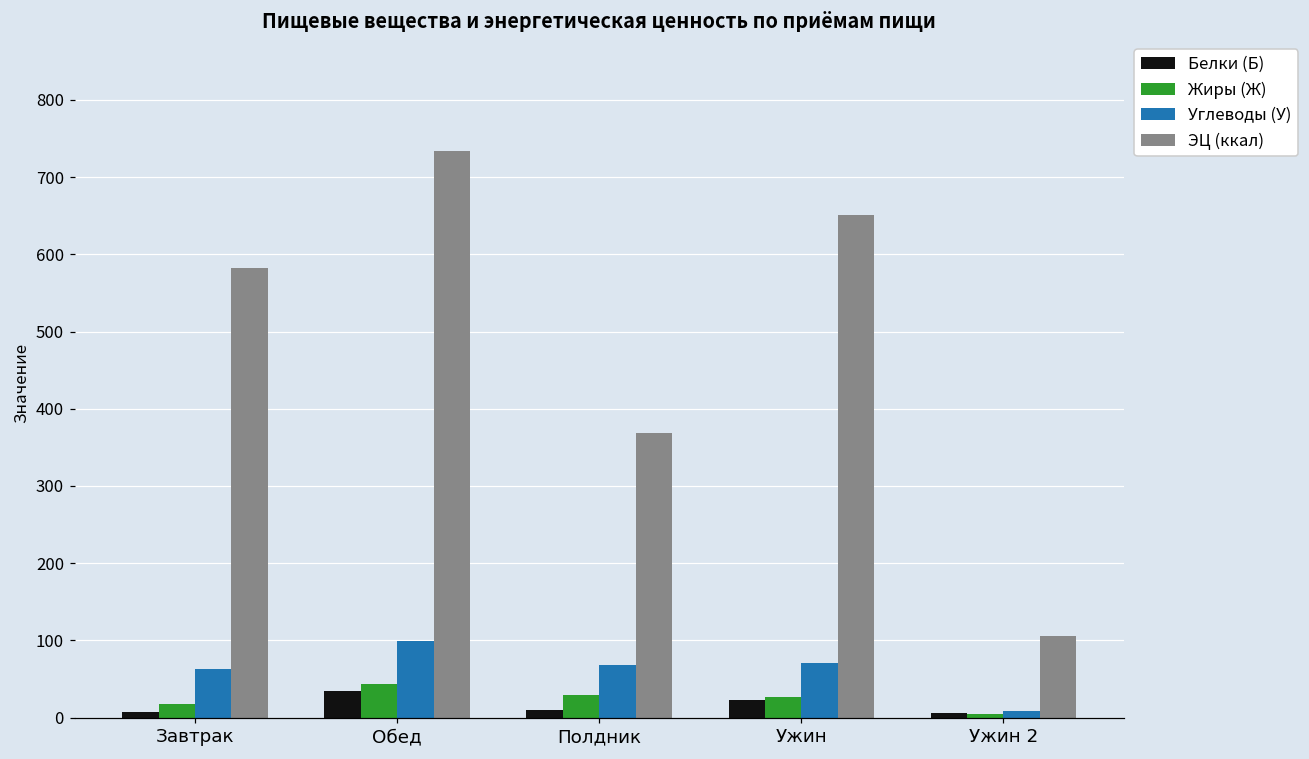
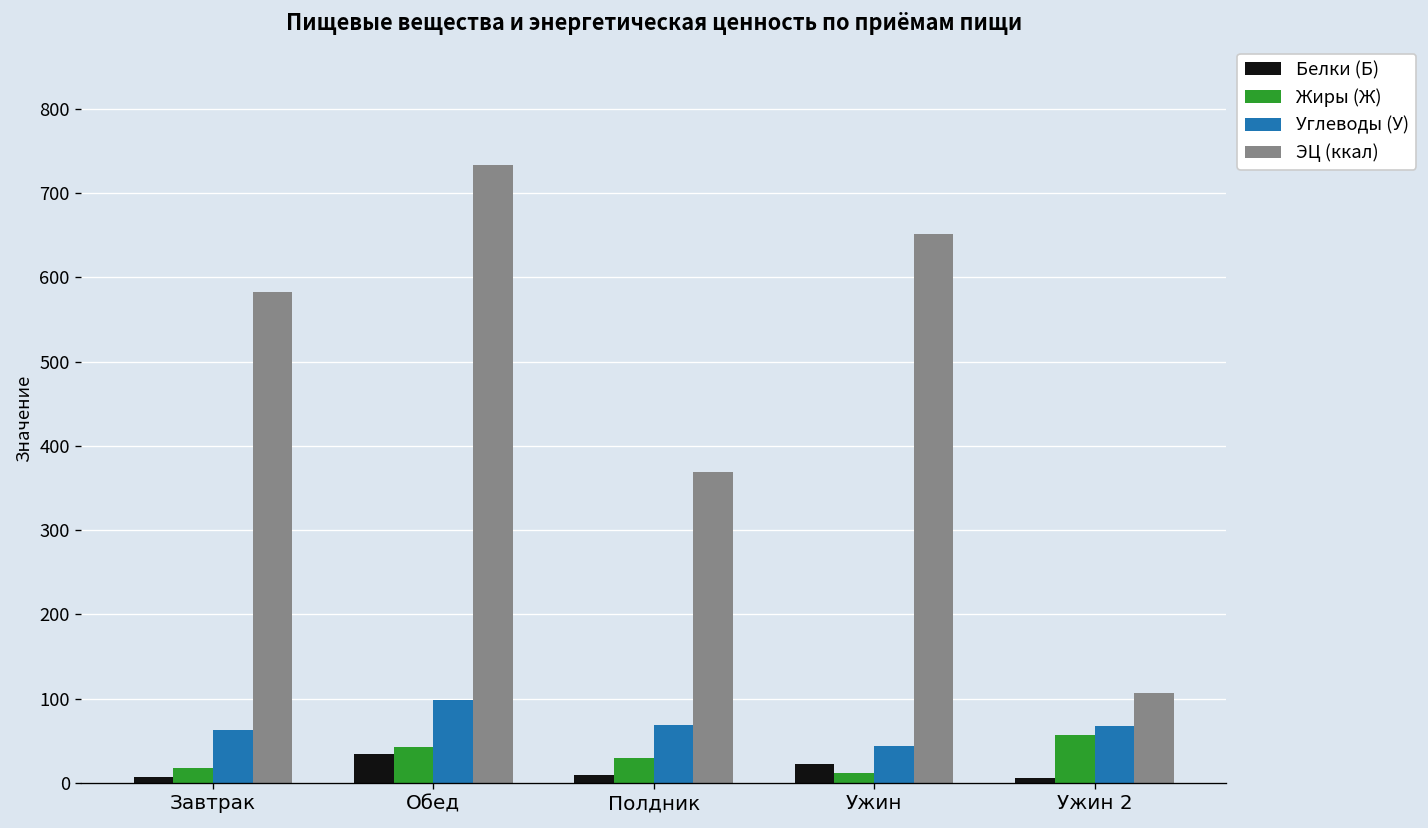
Жиры (Ж), Ужин: 30 -> 10
Углеводы (У), Ужин: 70 -> 40
Жиры (Ж), Ужин 2: 10 -> 60
Углеводы (У), Ужин 2: 10 -> 70
